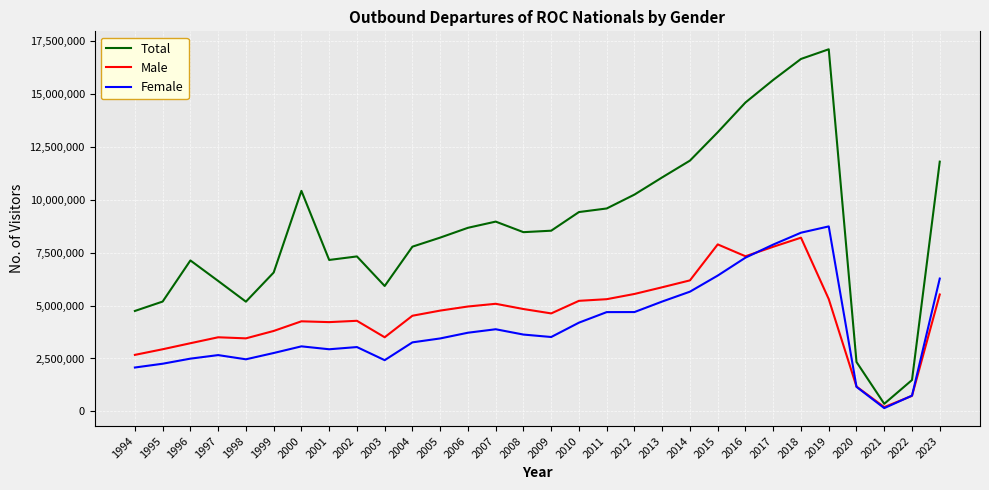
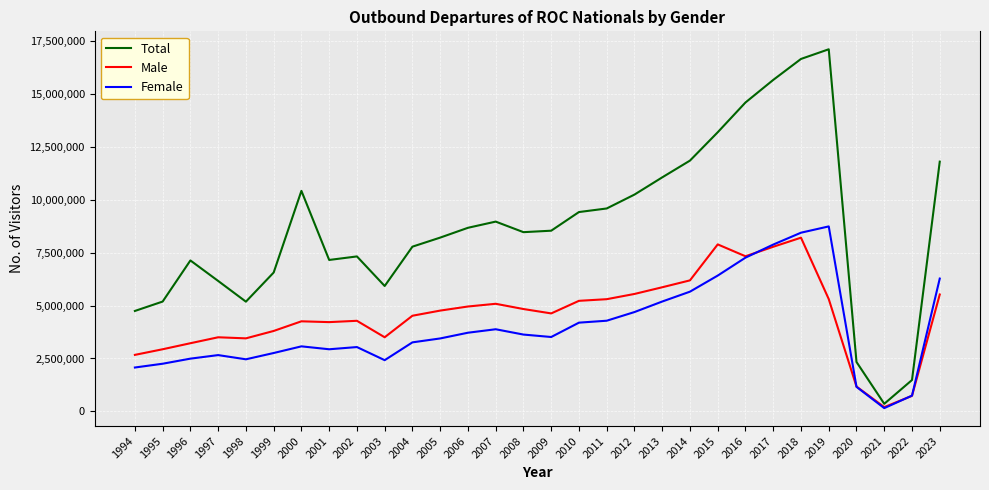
Female, 2011: 4,700,000 -> 4,300,000
